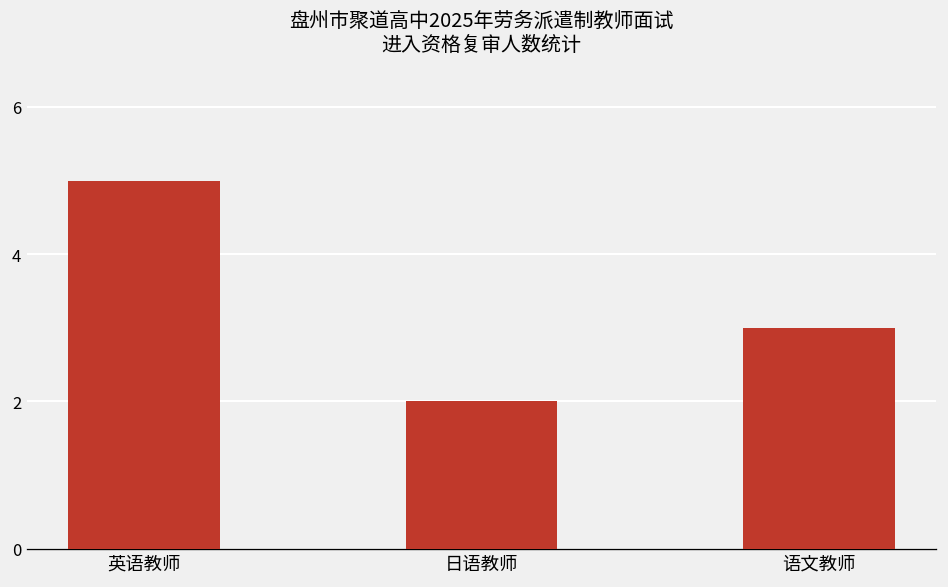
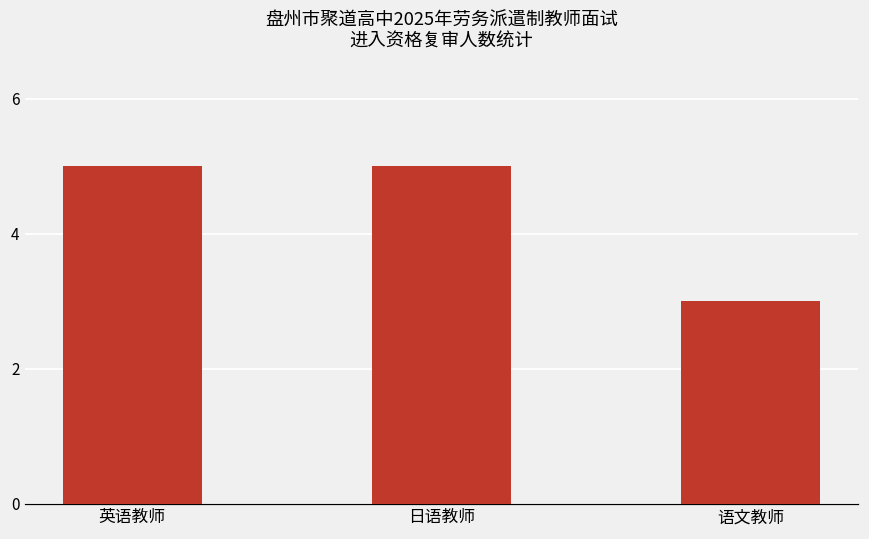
日语教师: 2 -> 5
